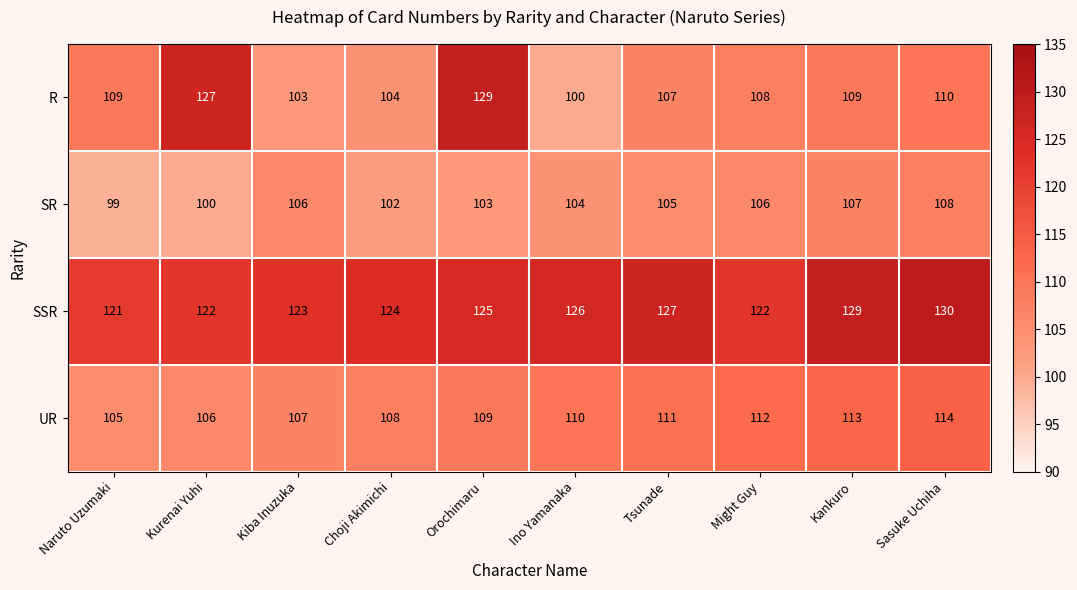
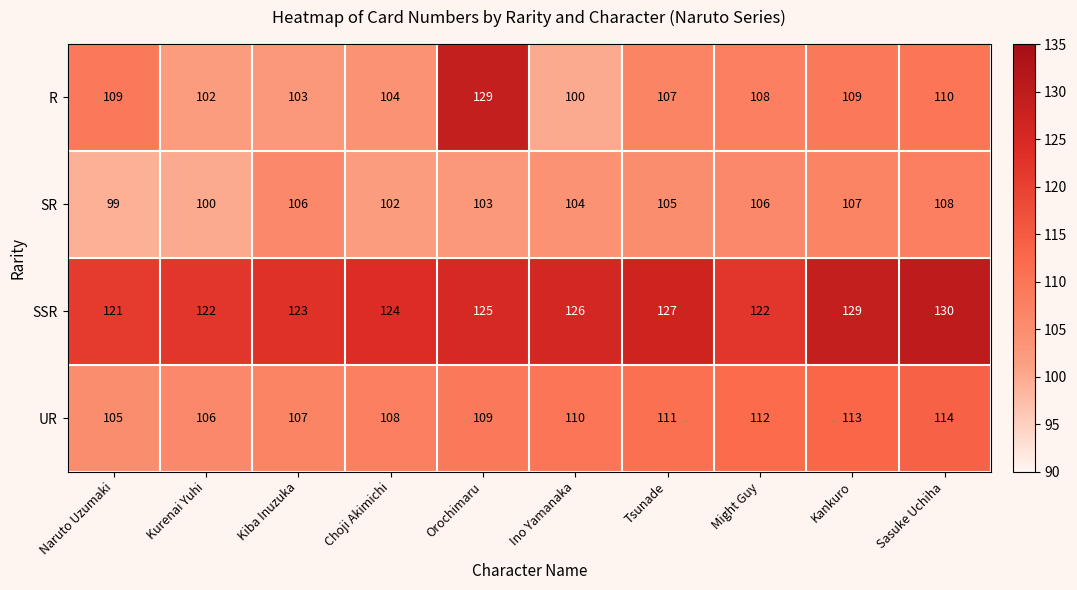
R, Kurenai Yuhi: 127 -> 102
